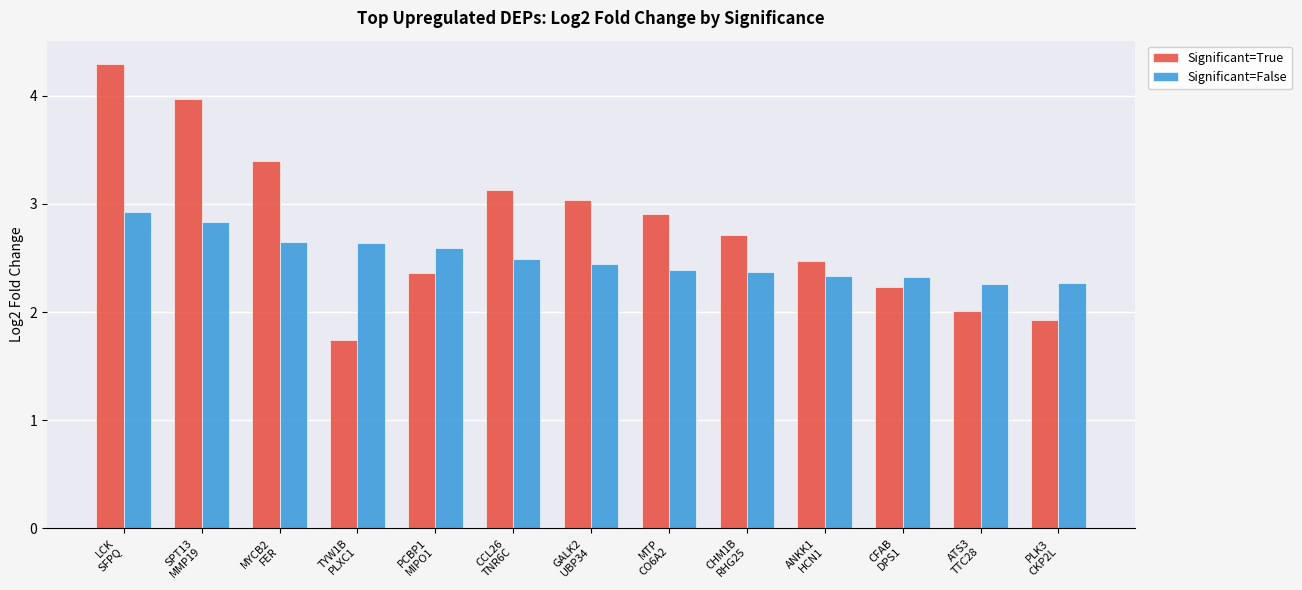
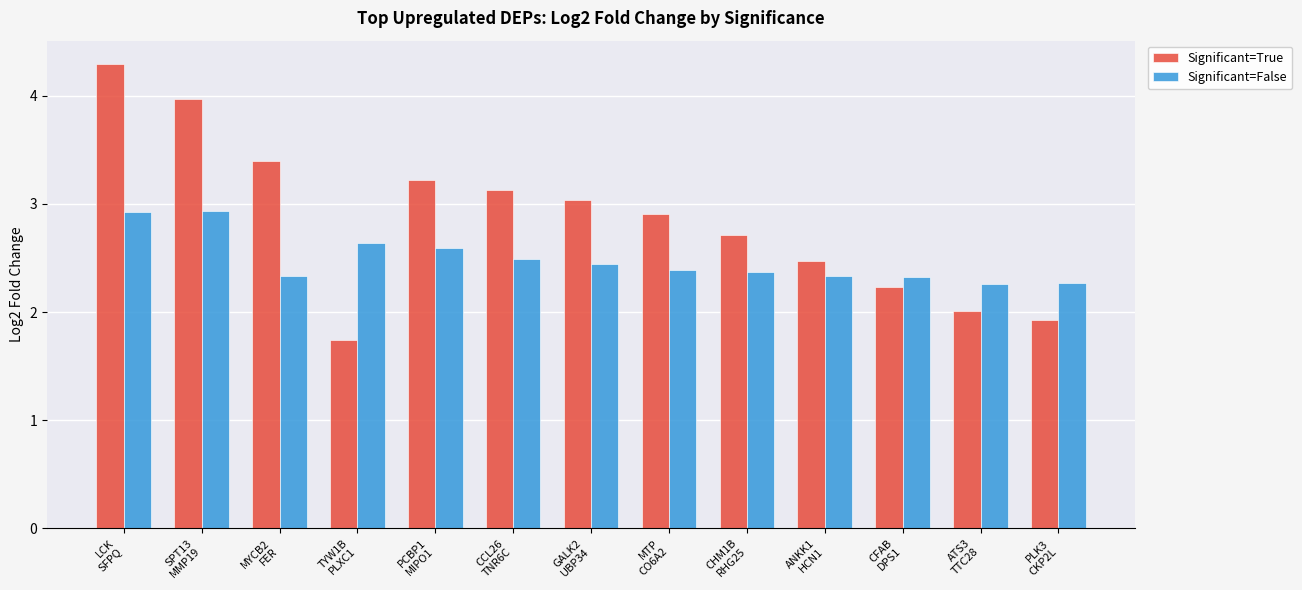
Significant=False, SPT13 MMP19: 2.83 -> 2.94
Significant=False, MYCB2 FER: 2.65 -> 2.34
Significant=True, PCBP1 MIPO1: 2.36 -> 3.22
